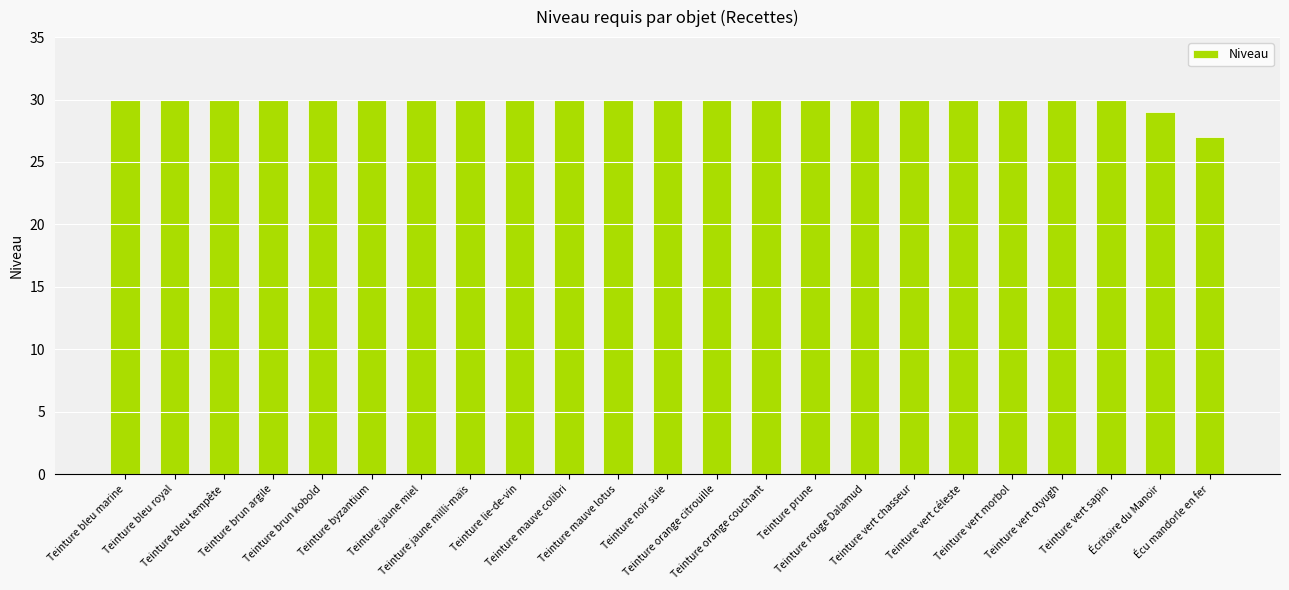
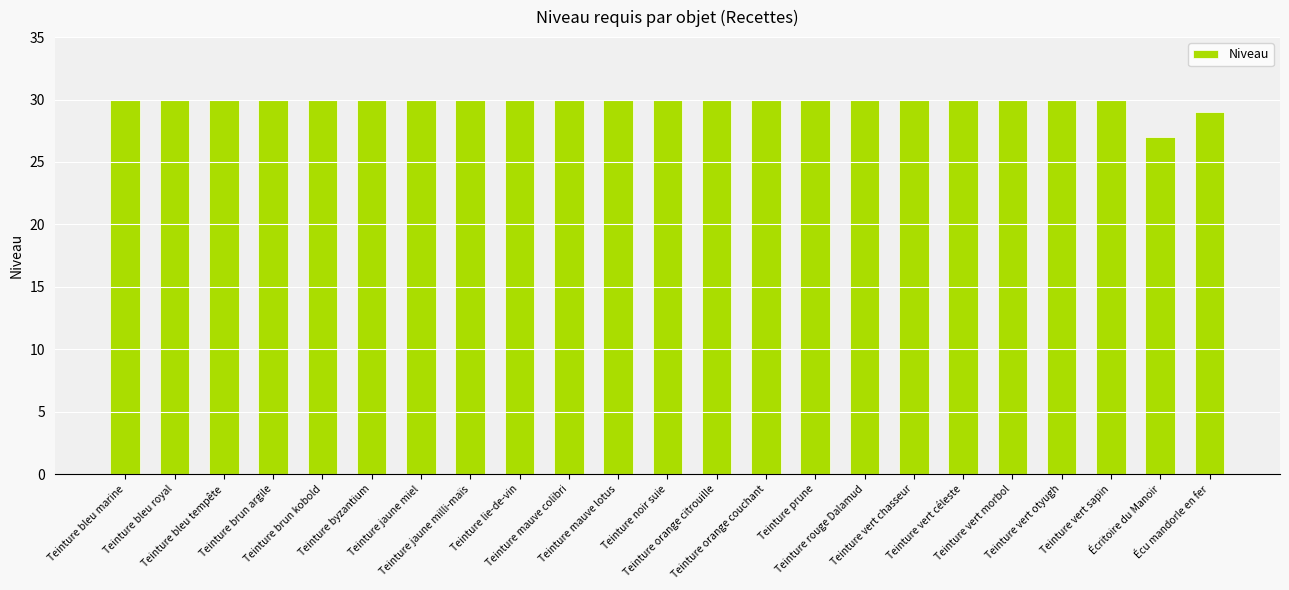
Écritoire du Manoir: 29 -> 27
Écu mandorle en fer: 27 -> 29
